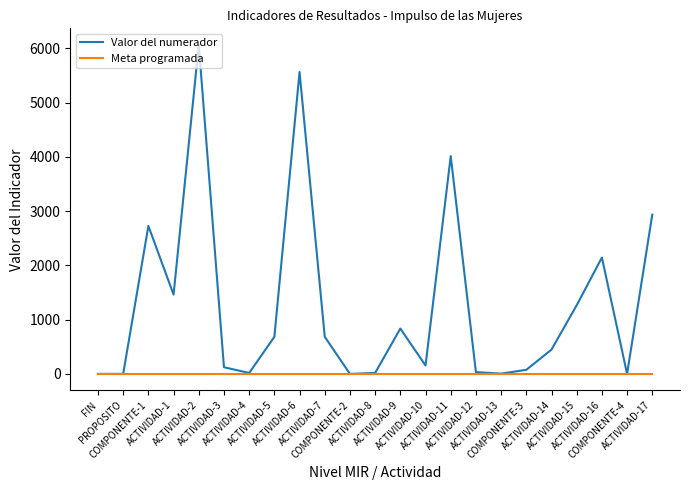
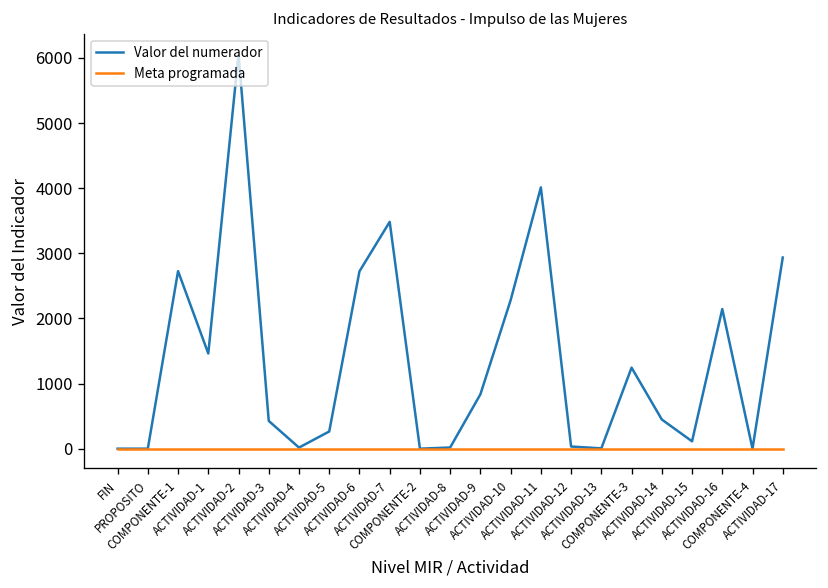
Valor del numerador, ACTIVIDAD-3: 100 -> 400
Valor del numerador, ACTIVIDAD-5: 700 -> 300
Valor del numerador, ACTIVIDAD-6: 5600 -> 2700
Valor del numerador, ACTIVIDAD-7: 700 -> 3500
Valor del numerador, ACTIVIDAD-10: 200 -> 2300
Valor del numerador, COMPONENTE-3: 100 -> 1200
Valor del numerador, ACTIVIDAD-15: 1300 -> 100
